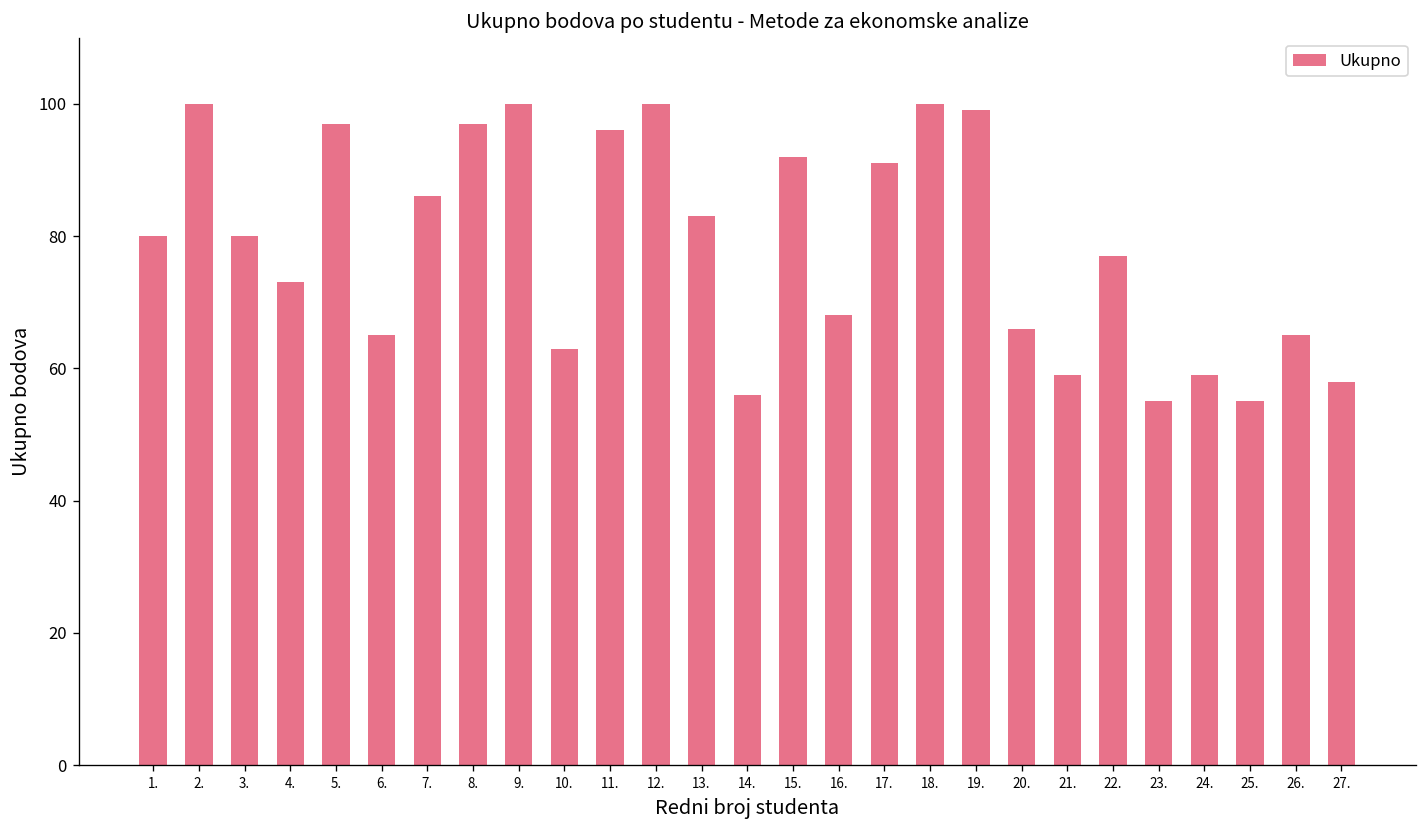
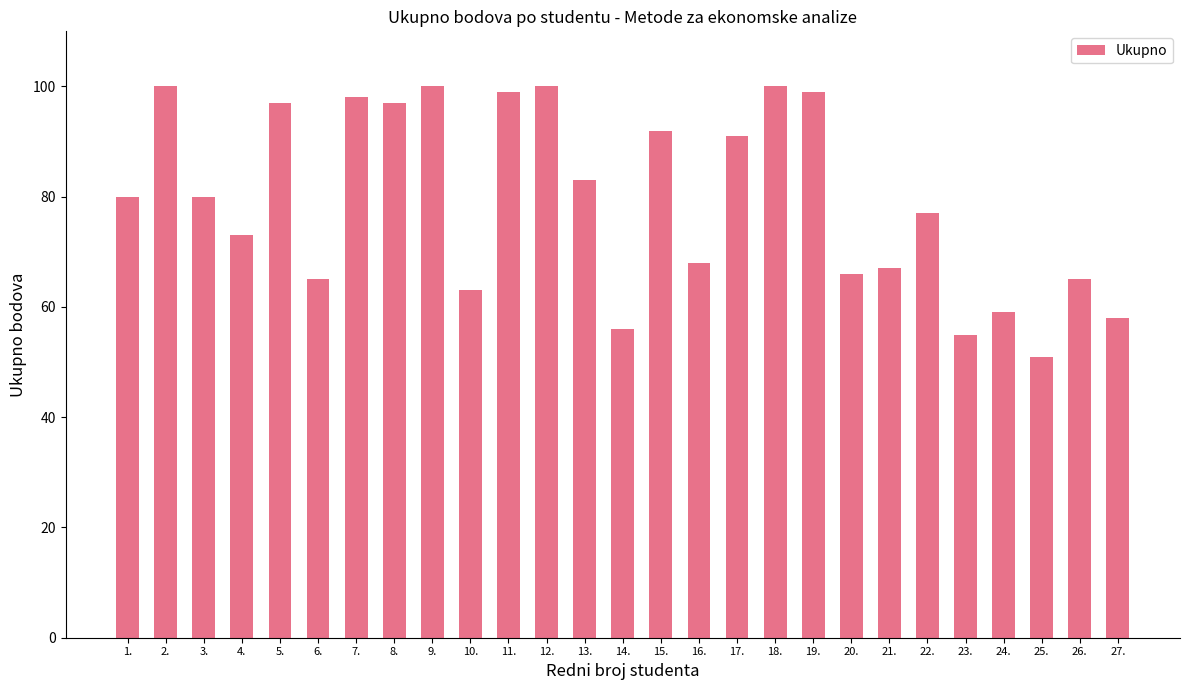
7.: 86 -> 98
11.: 96 -> 99
21.: 59 -> 67
25.: 55 -> 51
